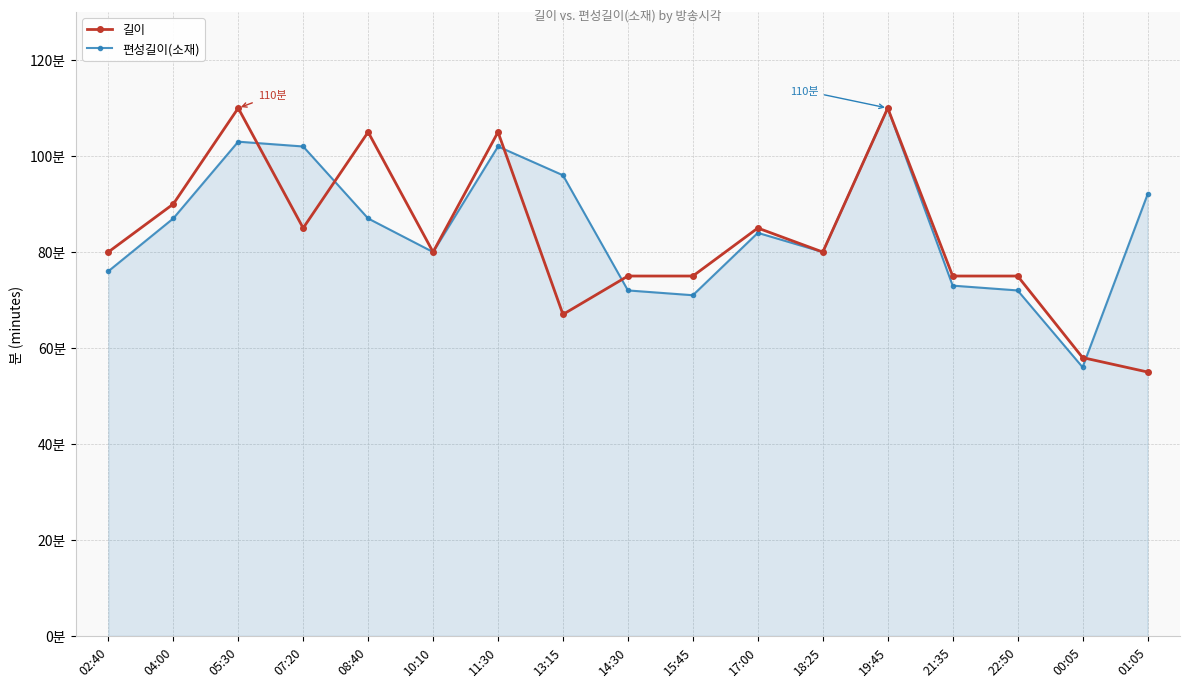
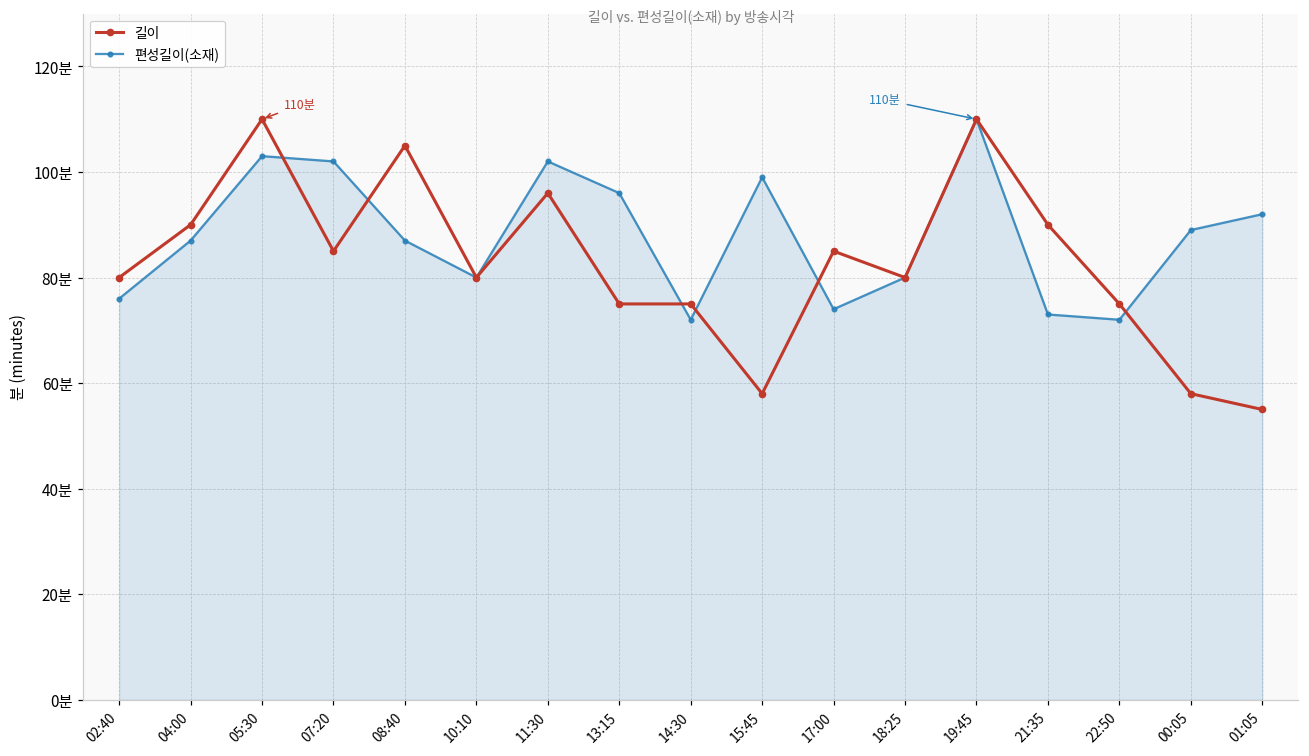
길이, 11:30: 105분 -> 96분
길이, 13:15: 67분 -> 75분
길이, 15:45: 75분 -> 58분
편성길이(소재), 15:45: 71분 -> 99분
편성길이(소재), 17:00: 84분 -> 74분
길이, 21:35: 75분 -> 90분
편성길이(소재), 00:05: 56분 -> 89분
